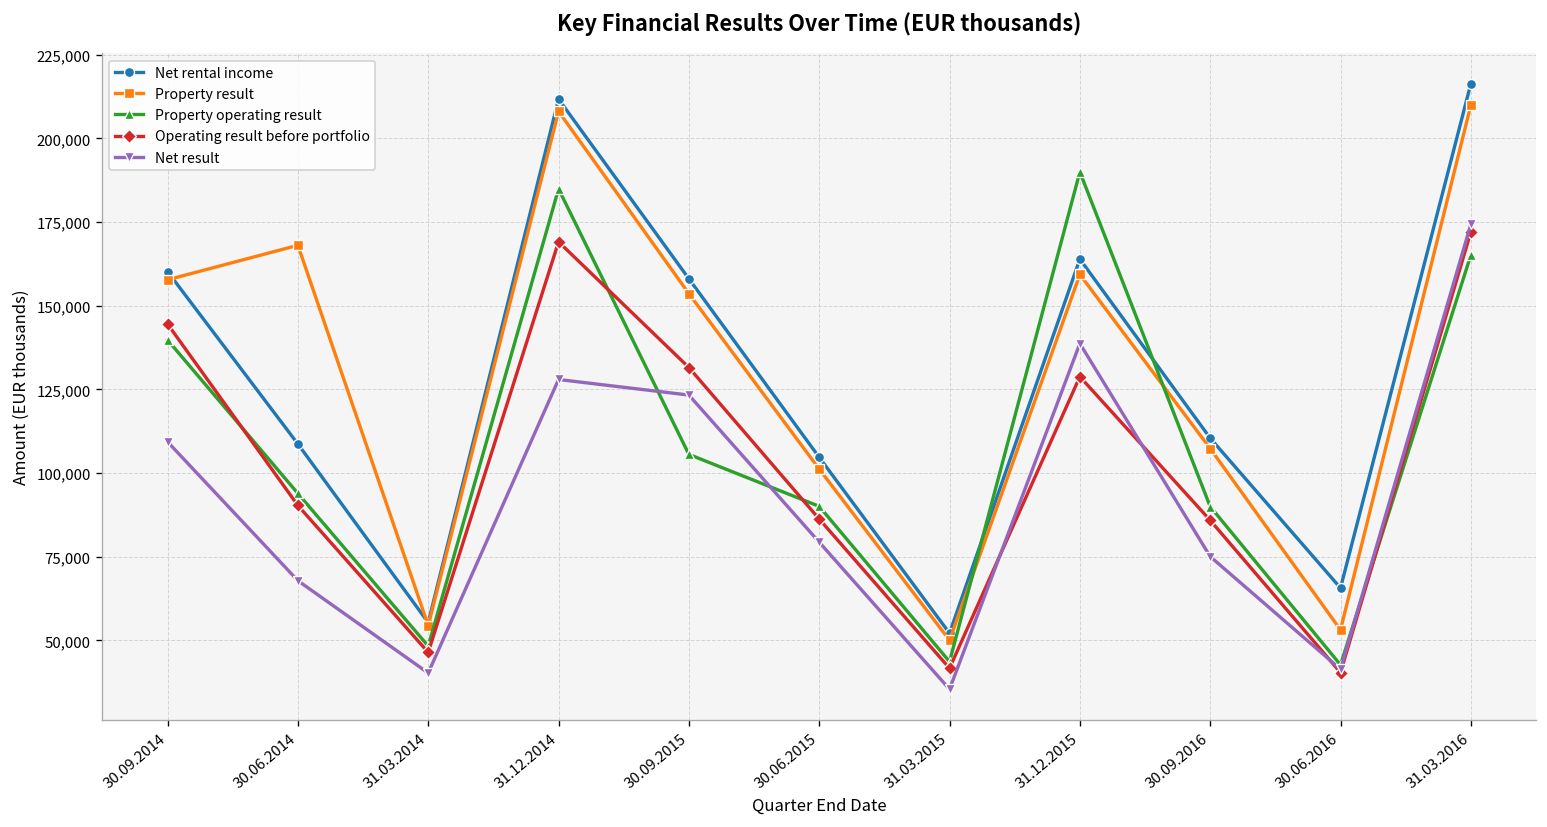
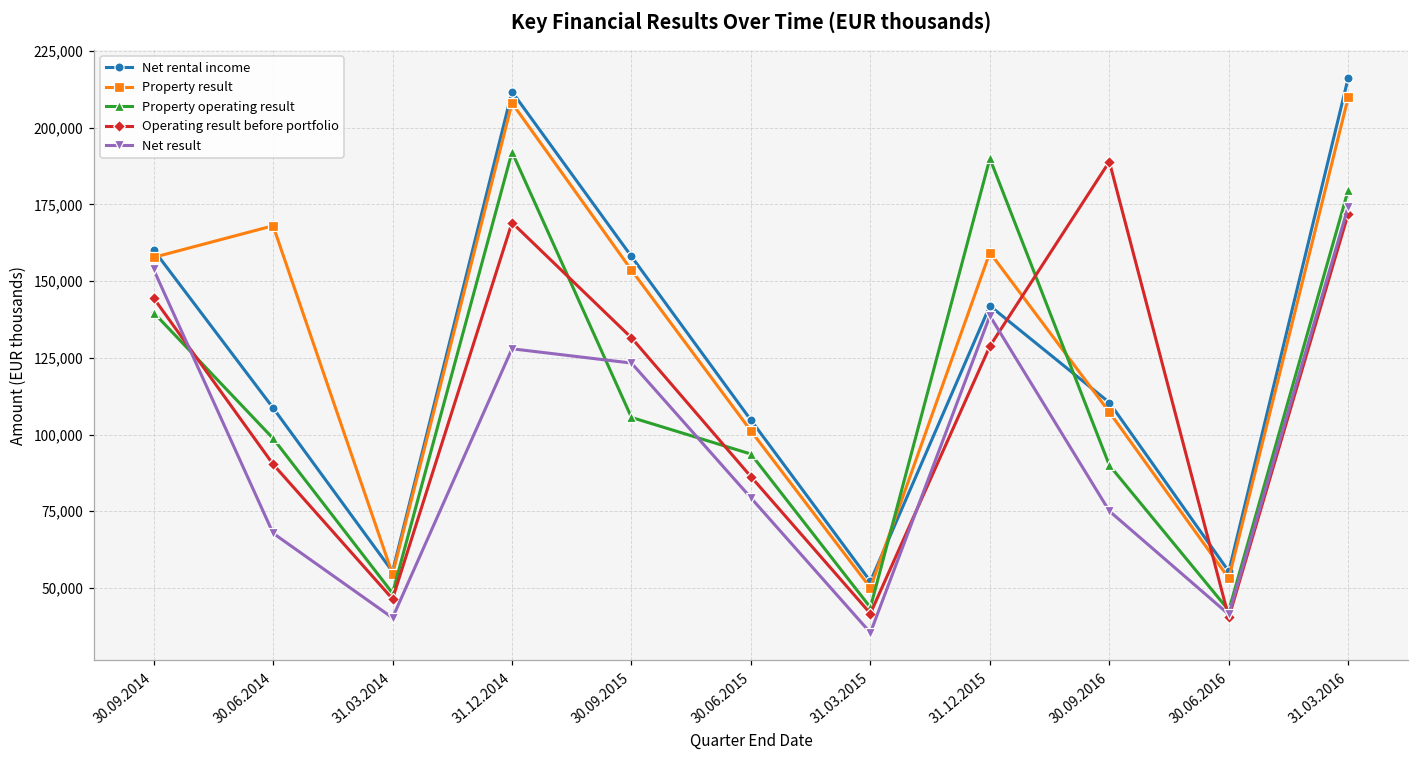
Net result, 30.09.2014: 109,000 -> 154,000
Property operating result, 30.06.2014: 94,000 -> 99,000
Property operating result, 31.12.2014: 185,000 -> 192,000
Property operating result, 30.06.2015: 90,000 -> 94,000
Net rental income, 31.12.2015: 164,000 -> 142,000
Operating result before portfolio, 30.09.2016: 86,000 -> 189,000
Net rental income, 30.06.2016: 66,000 -> 55,000
Property operating result, 31.03.2016: 165,000 -> 180,000
